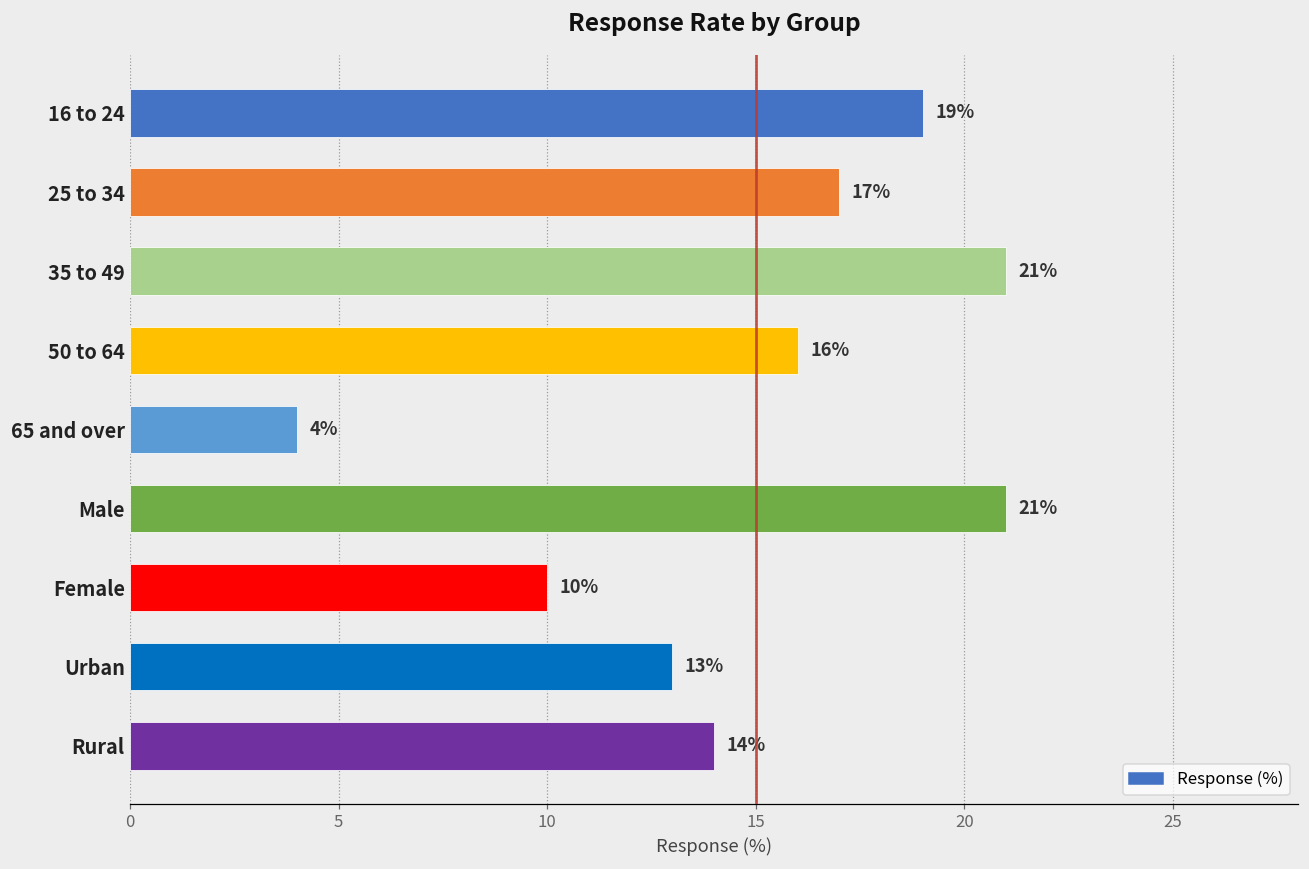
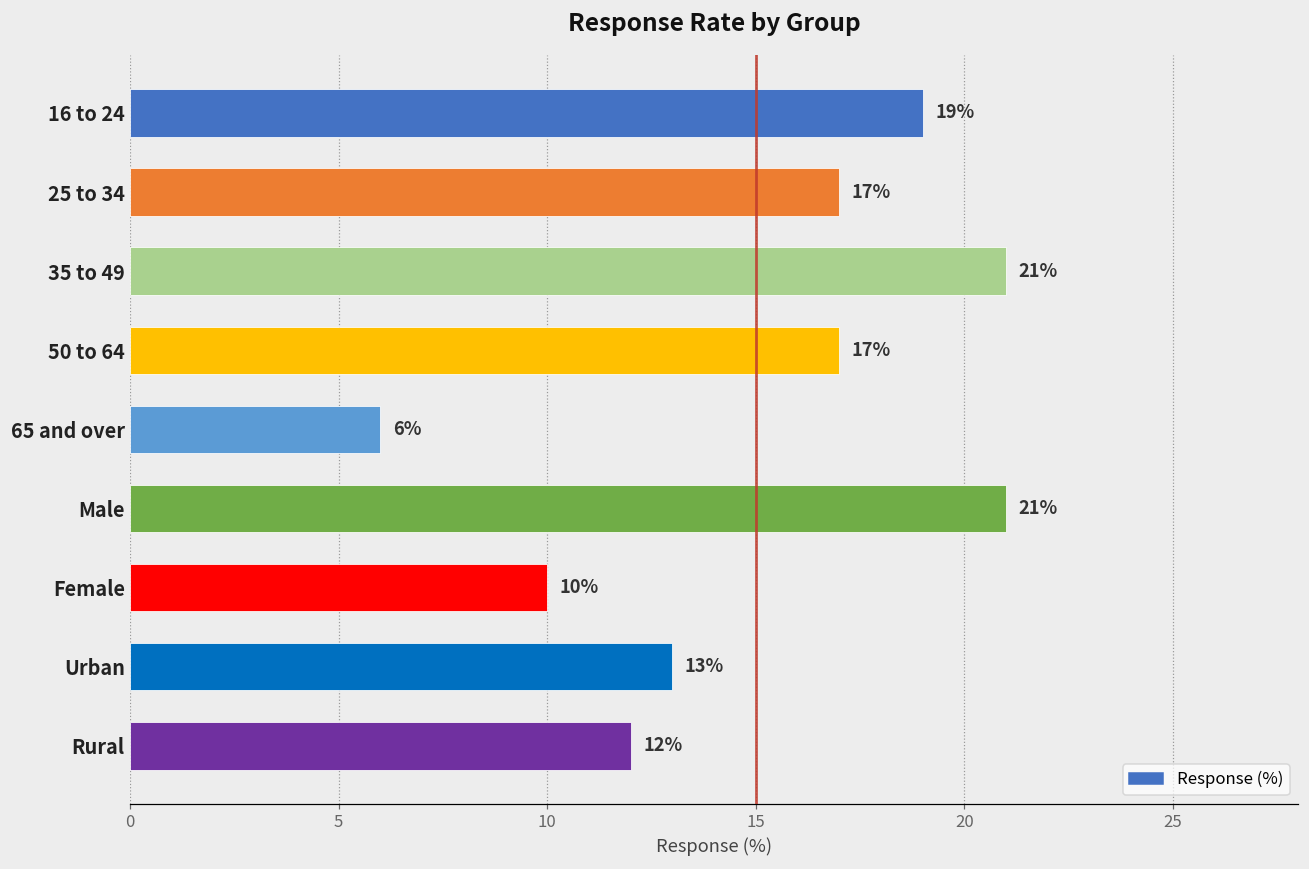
50 to 64: 16% -> 17%
65 and over: 4% -> 6%
Rural: 14% -> 12%
